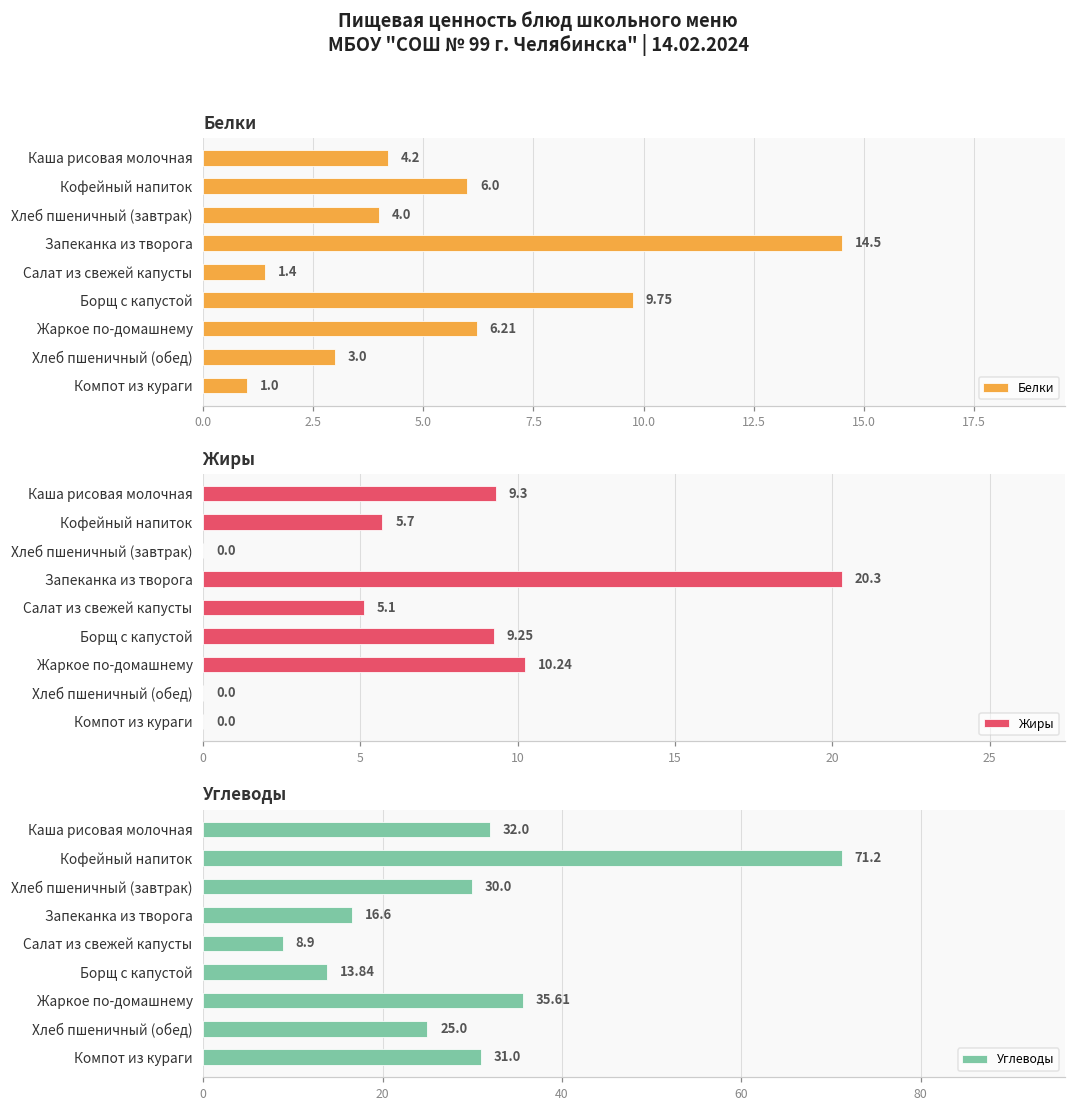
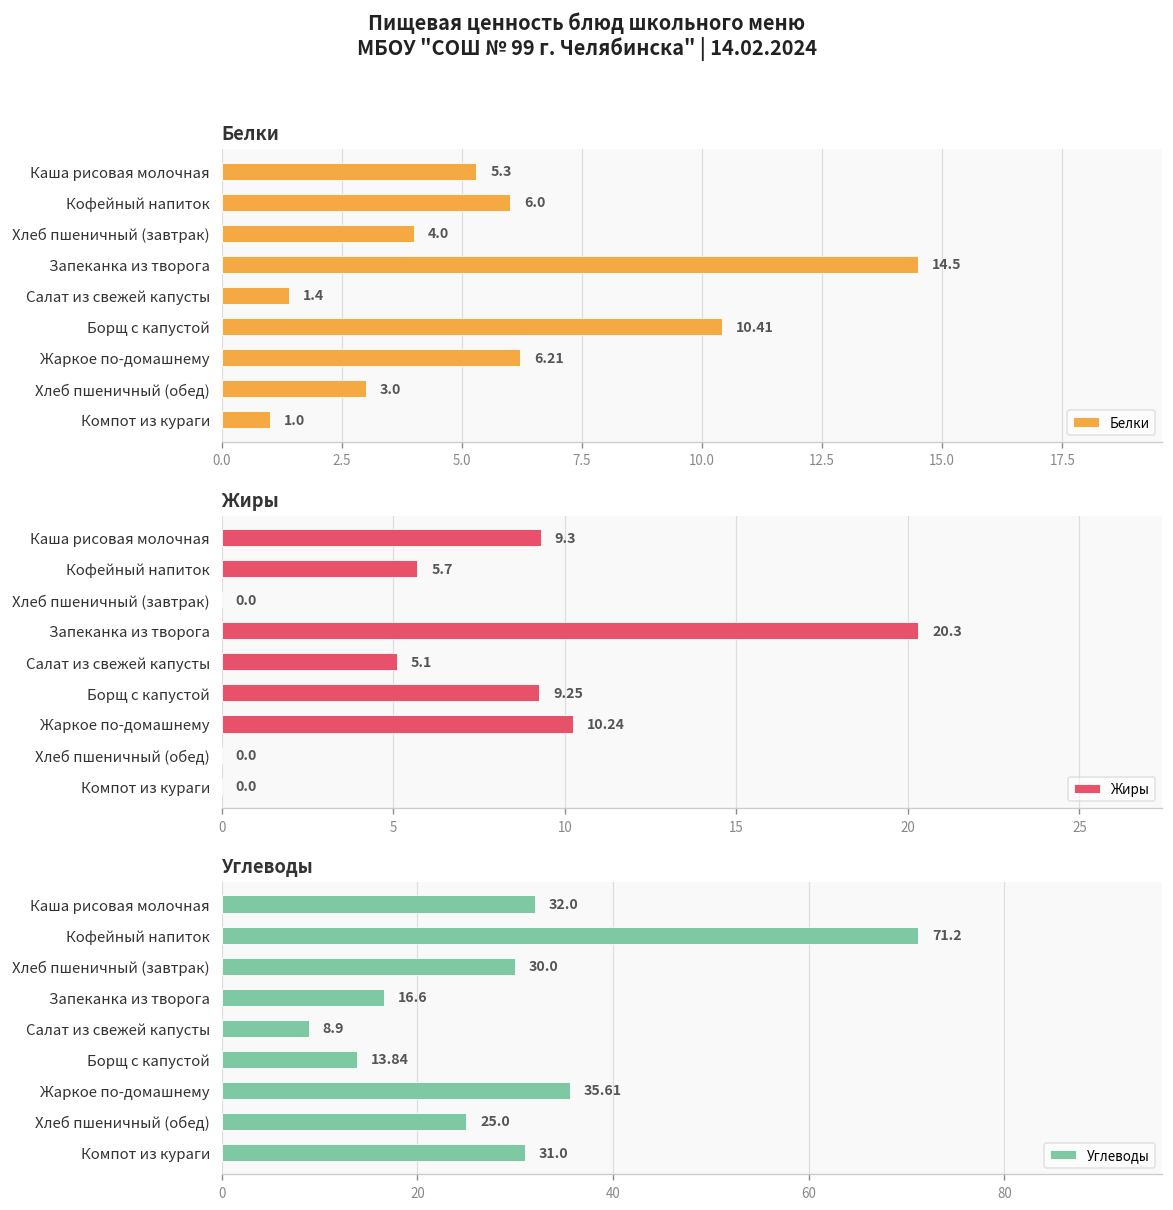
Белки, Каша рисовая молочная: 4.2 -> 5.3
Белки, Борщ с капустой: 9.75 -> 10.41
